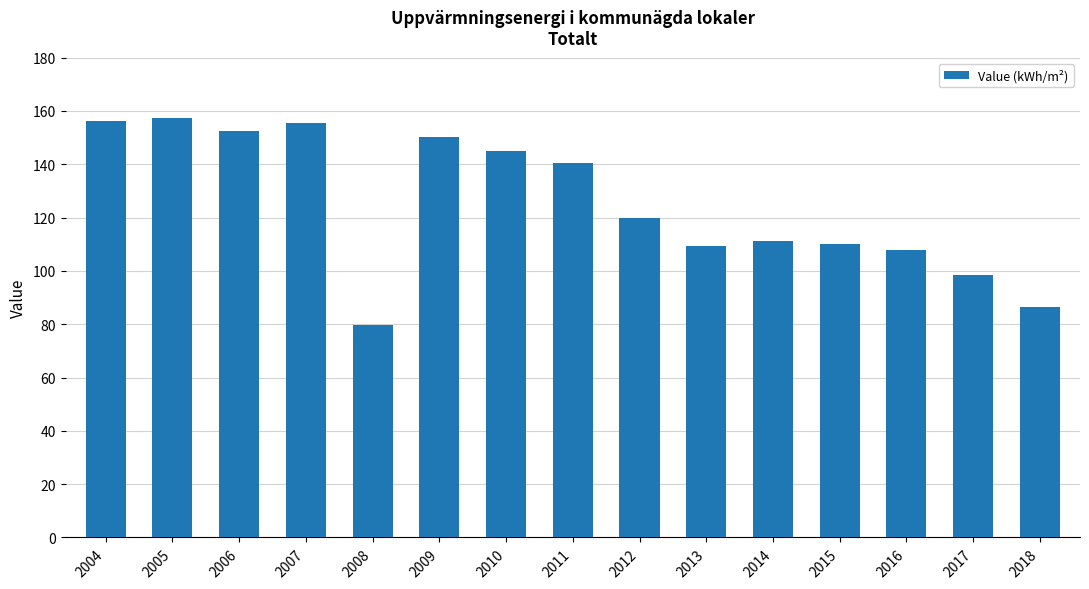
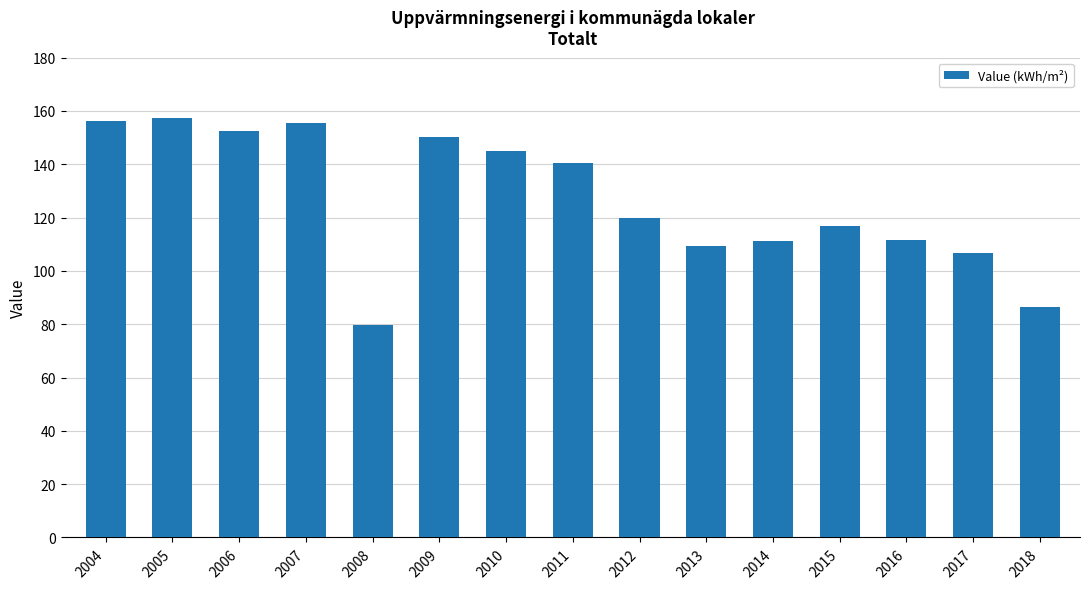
2015: 110 -> 117
2016: 108 -> 112
2017: 99 -> 107
